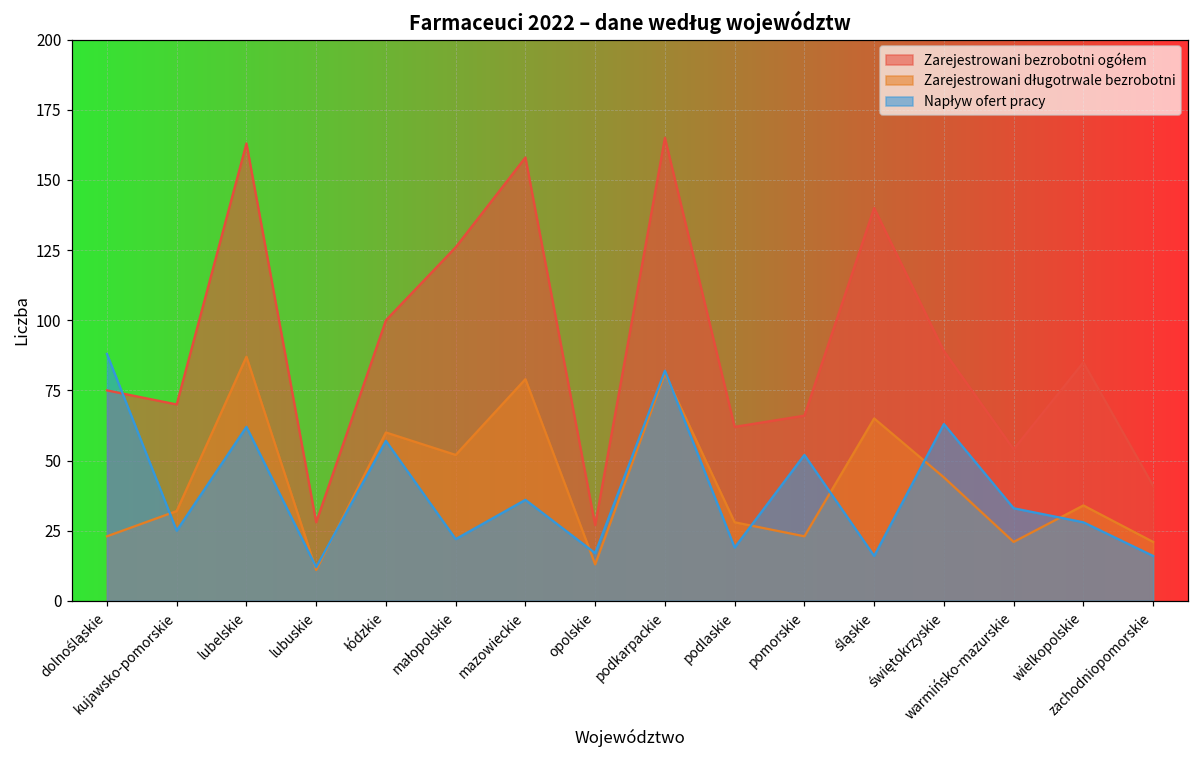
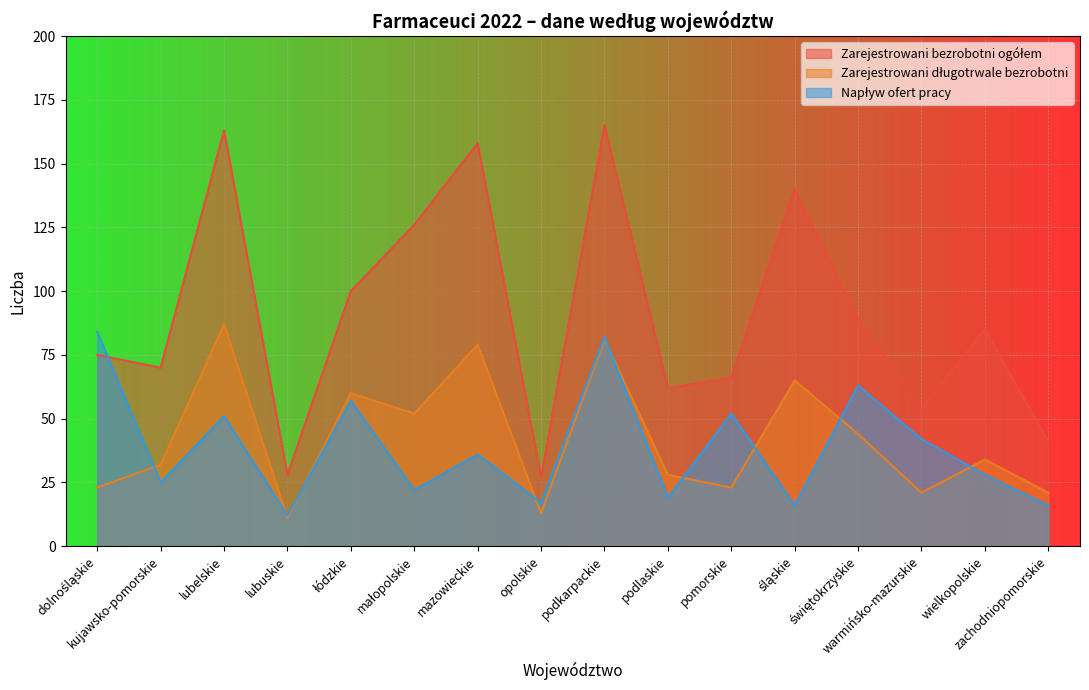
Napływ ofert pracy, dolnośląskie: 88 -> 84
Napływ ofert pracy, lubelskie: 62 -> 51
Napływ ofert pracy, warmińsko-mazurskie: 33 -> 42
